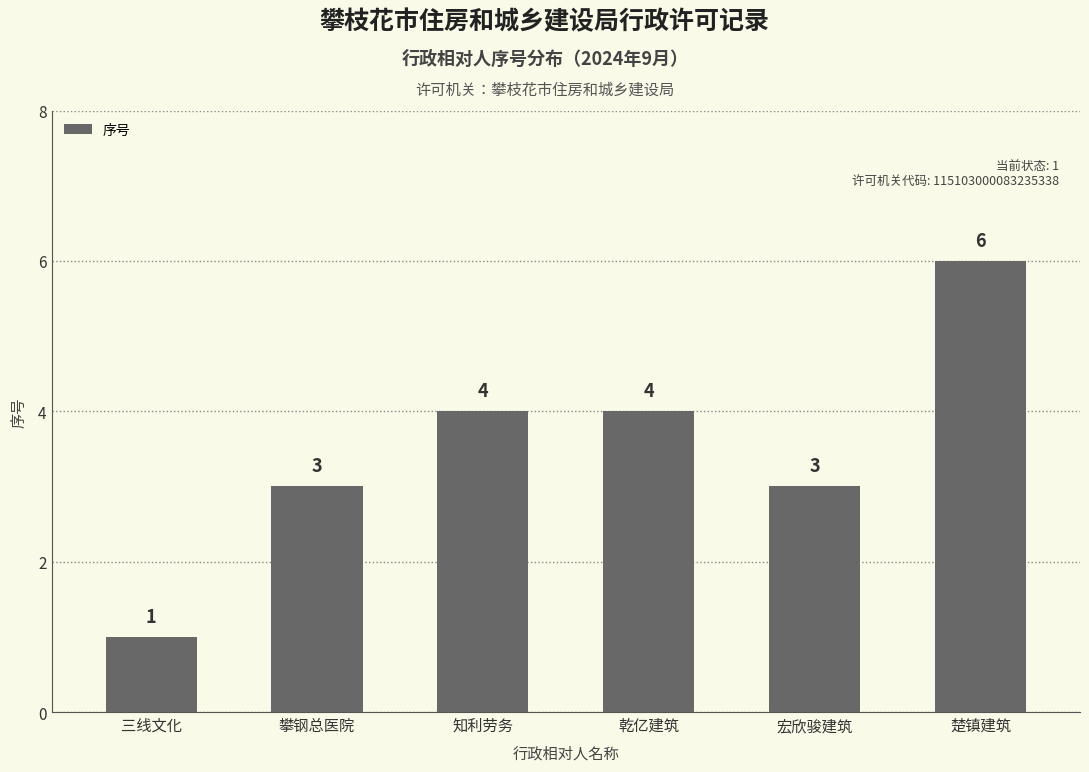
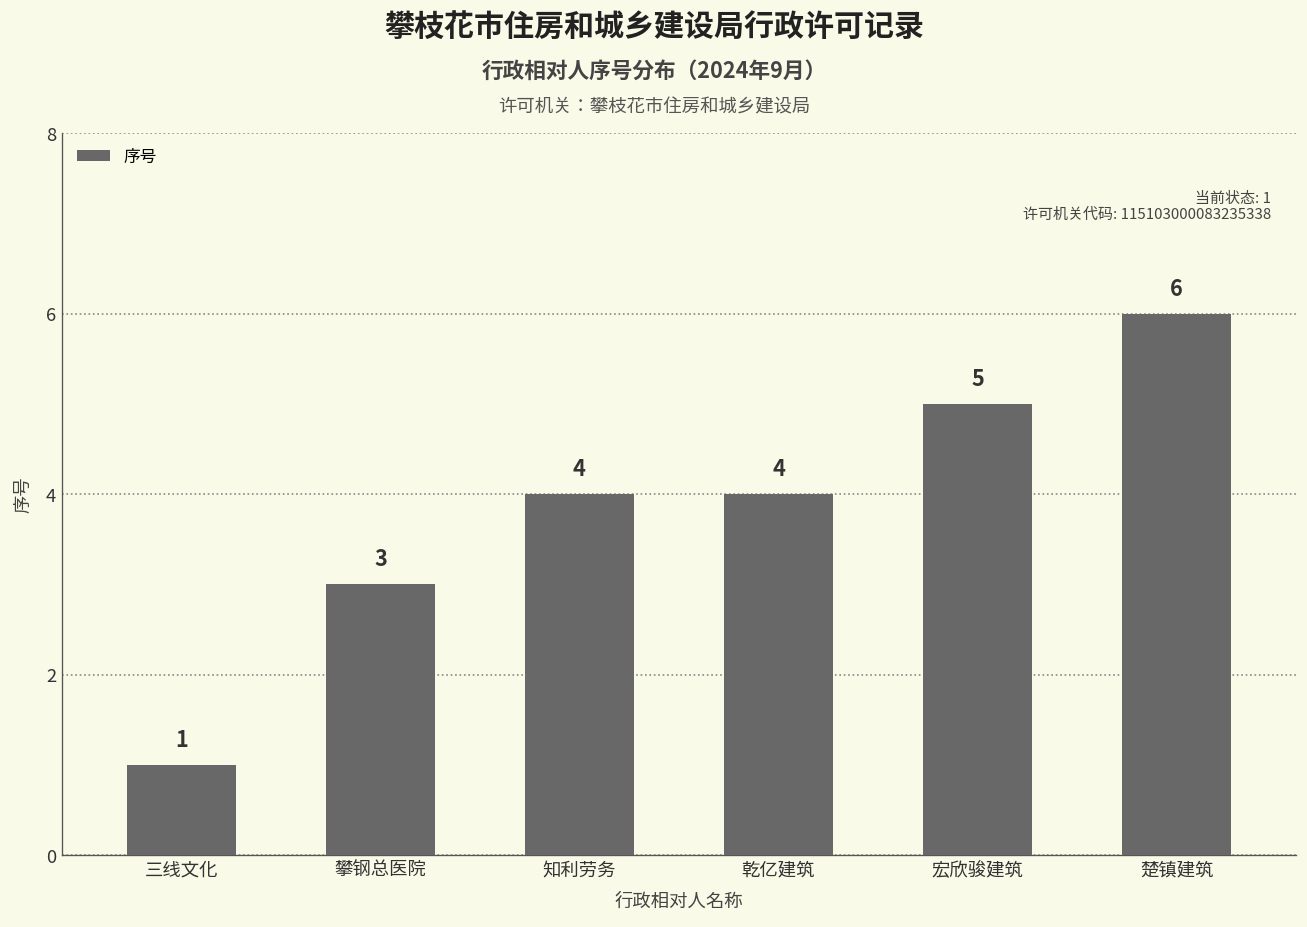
宏欣骏建筑: 3 -> 5
